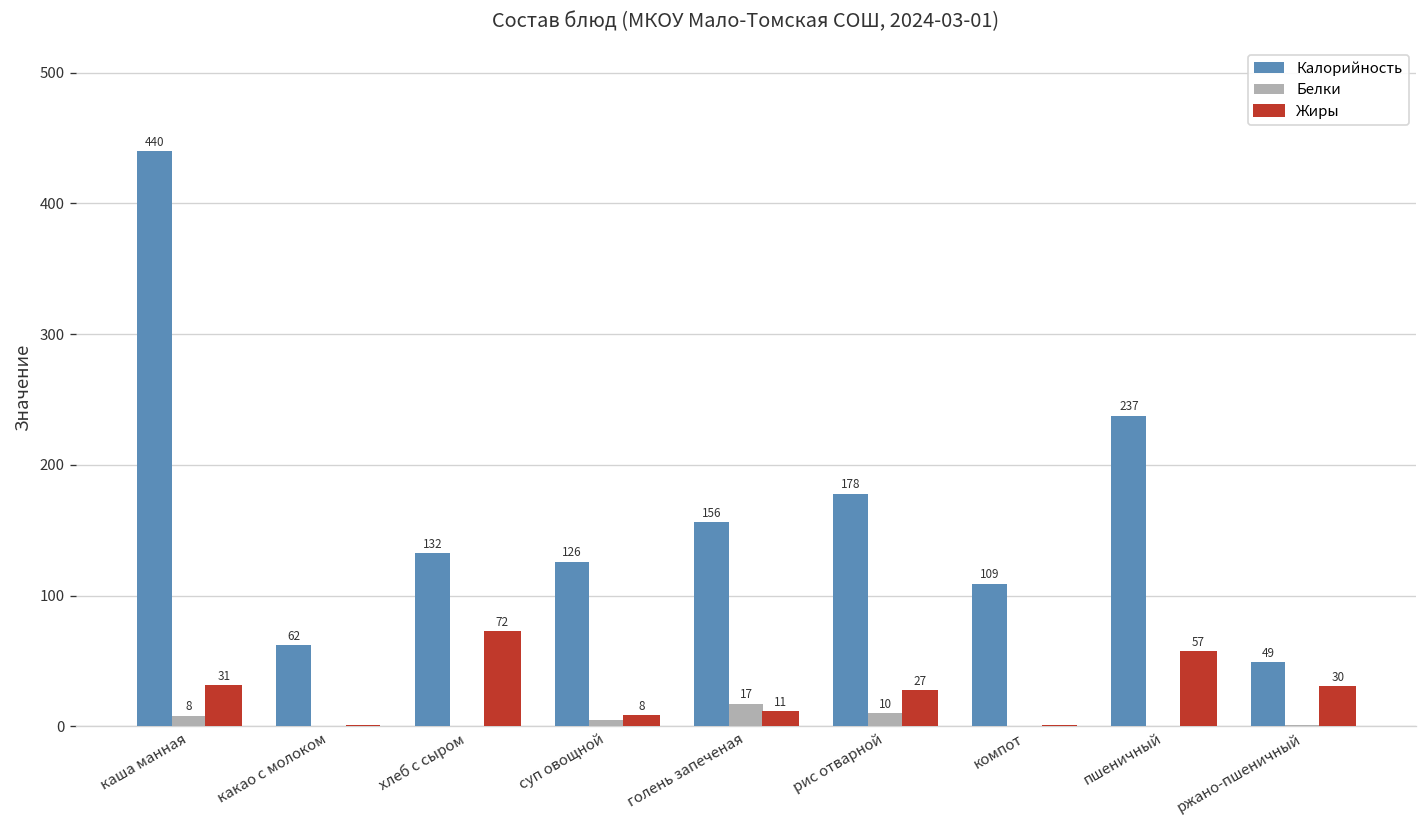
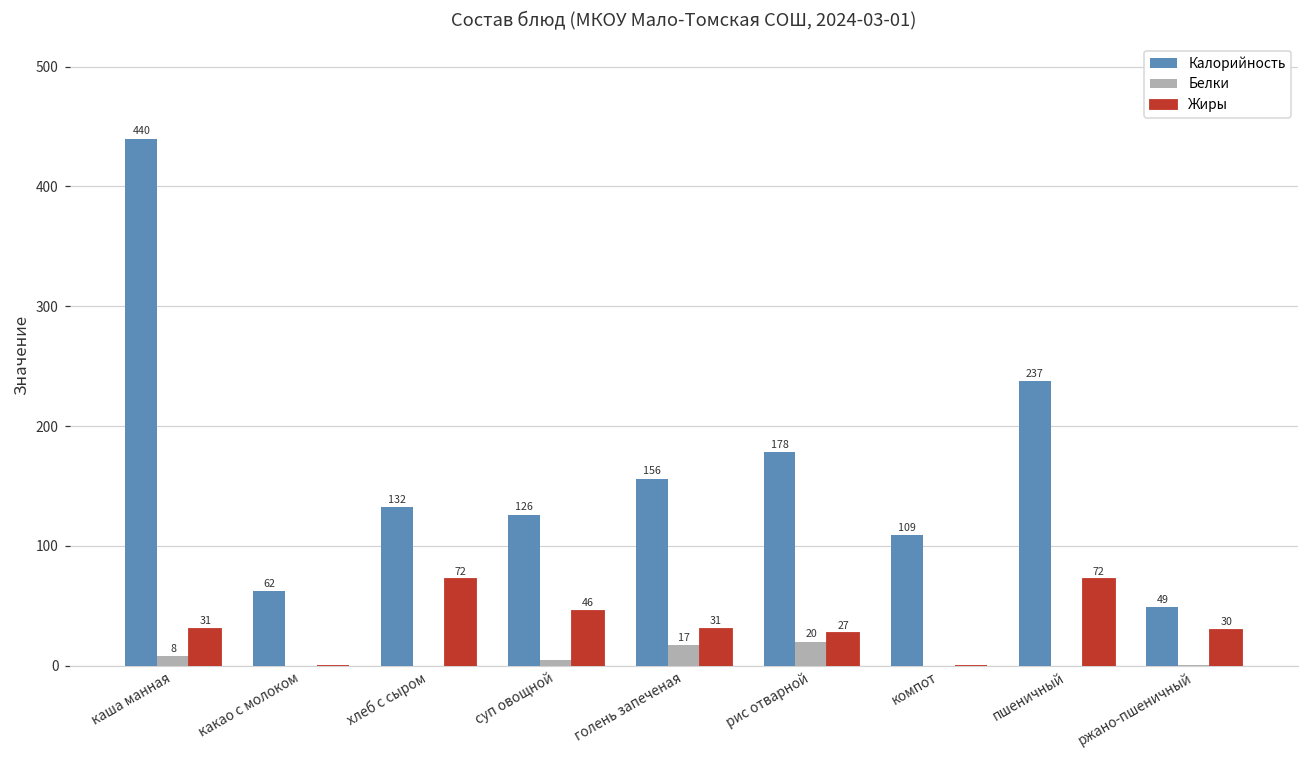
Жиры, суп овощной: 8 -> 46
Жиры, голень запеченая: 11 -> 31
Белки, рис отварной: 10 -> 20
Жиры, пшеничный: 57 -> 72
